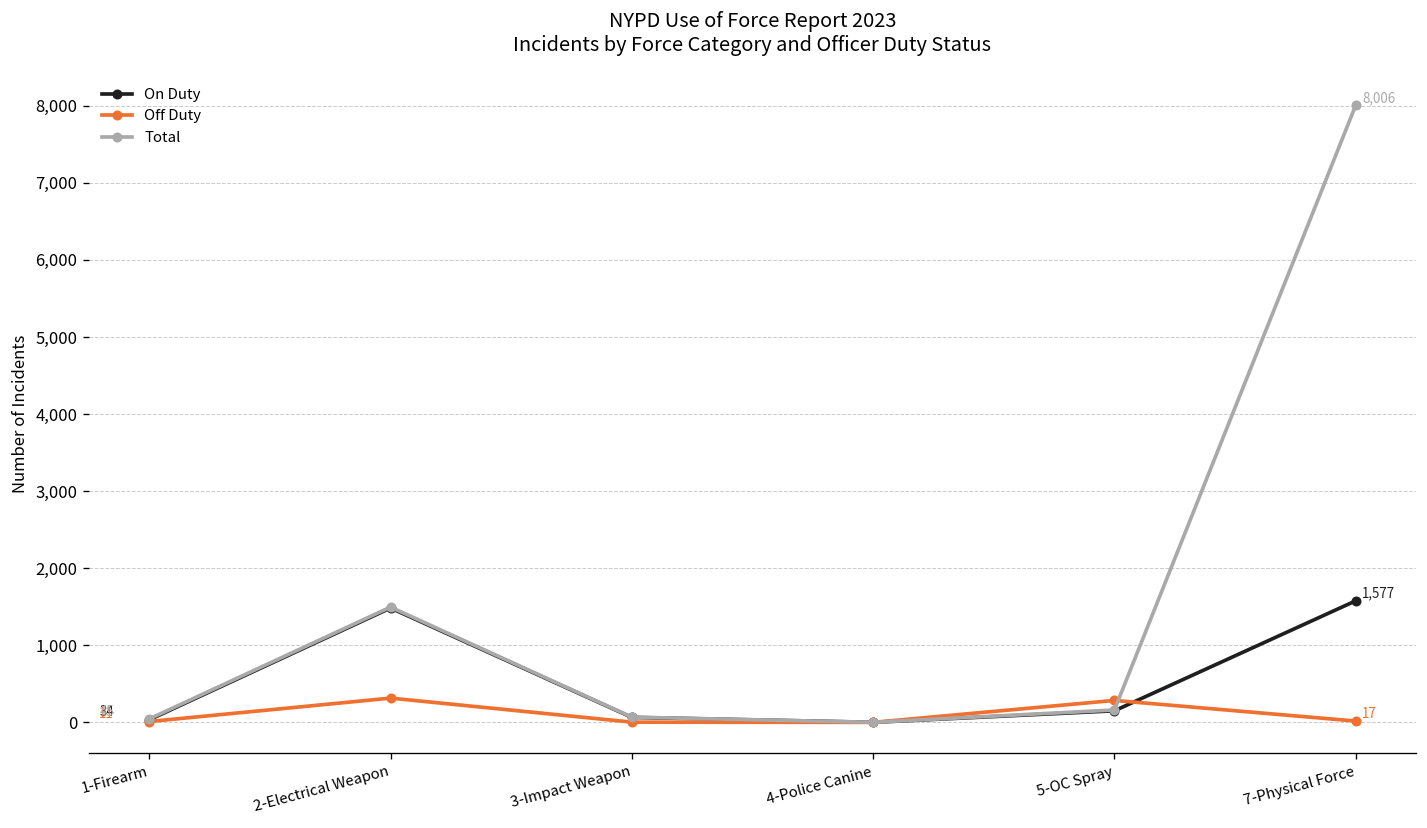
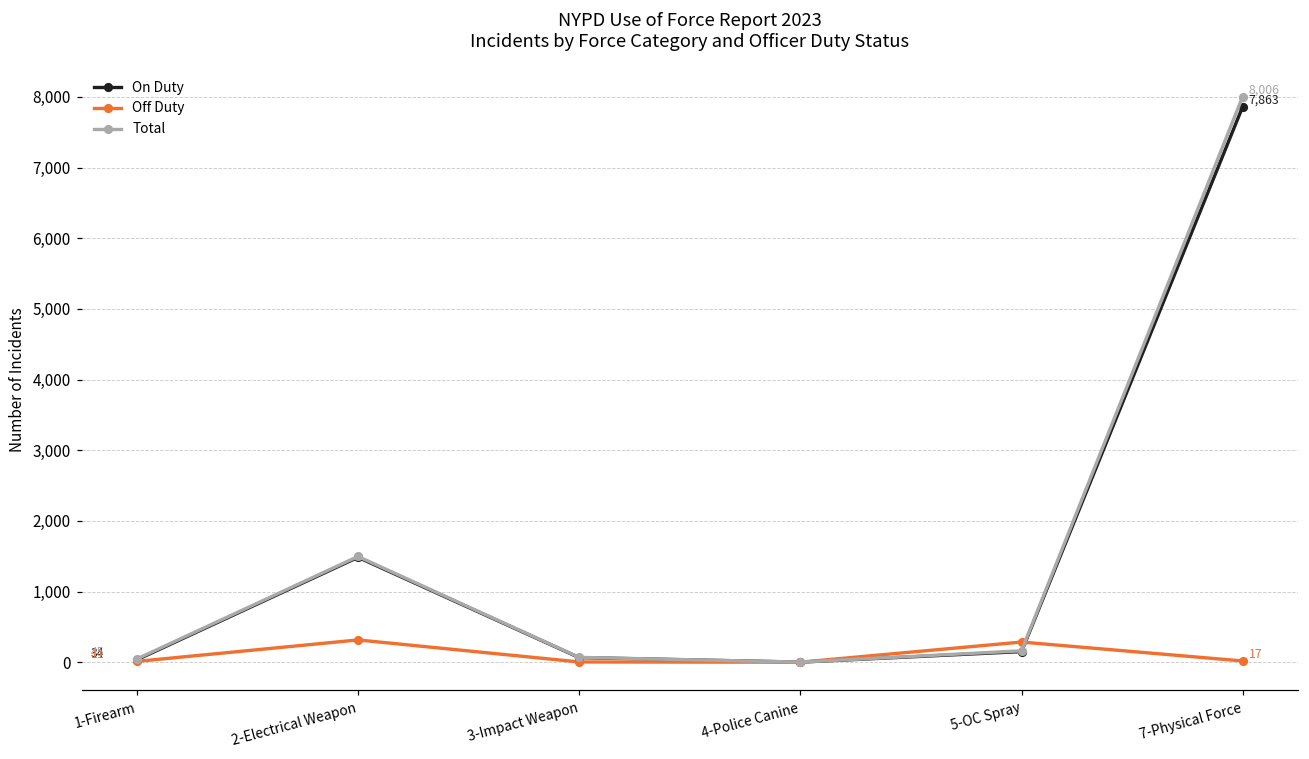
On Duty, 7-Physical Force: 1,577 -> 7,863
